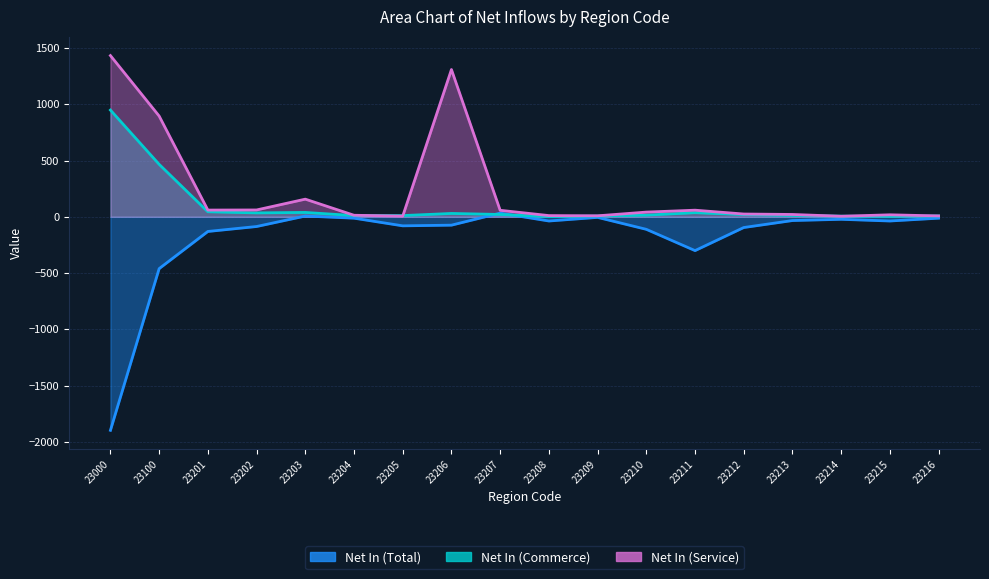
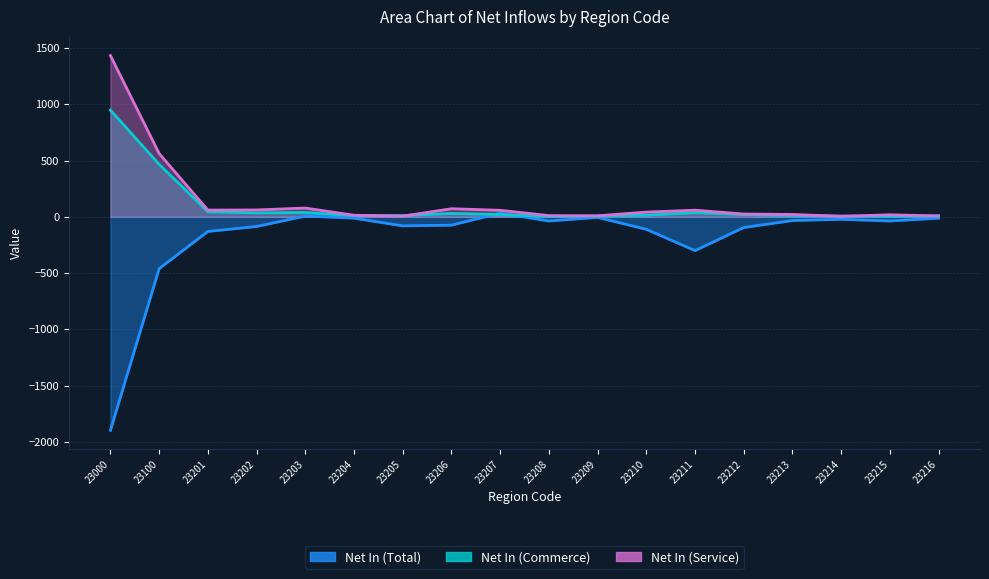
Net In (Service), 23100: 900 -> 560
Net In (Service), 23203: 160 -> 80
Net In (Service), 23206: 1310 -> 70
